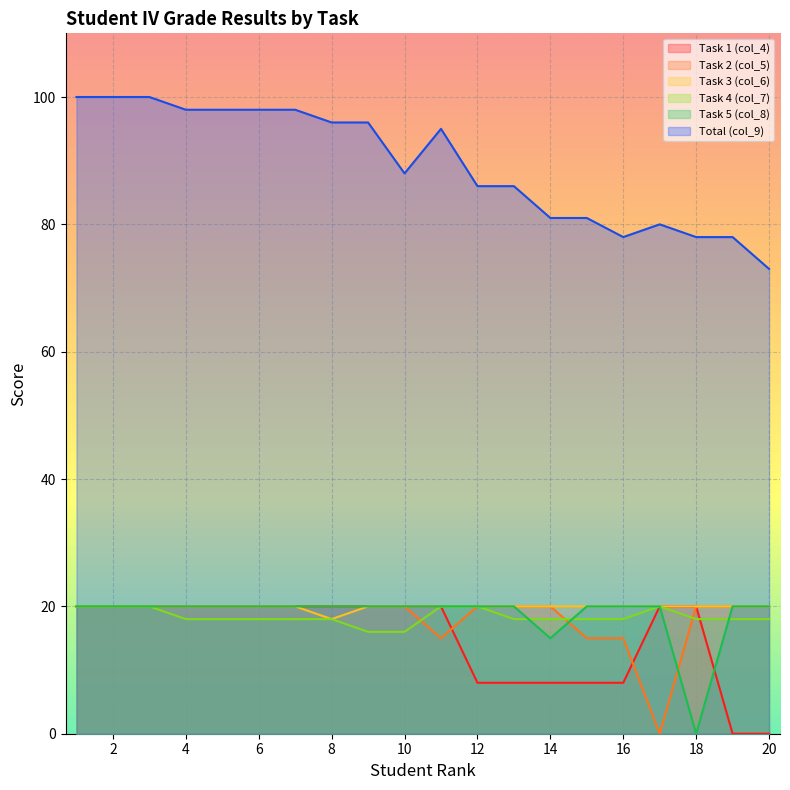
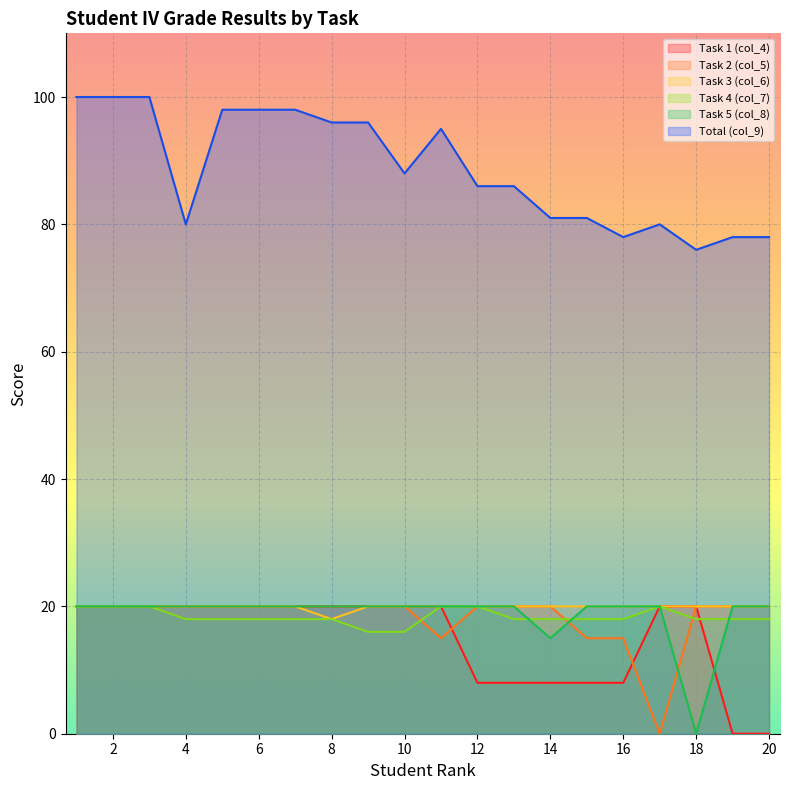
Total (col_9), 4: 98 -> 80
Total (col_9), 18: 78 -> 76
Total (col_9), 20: 73 -> 78
